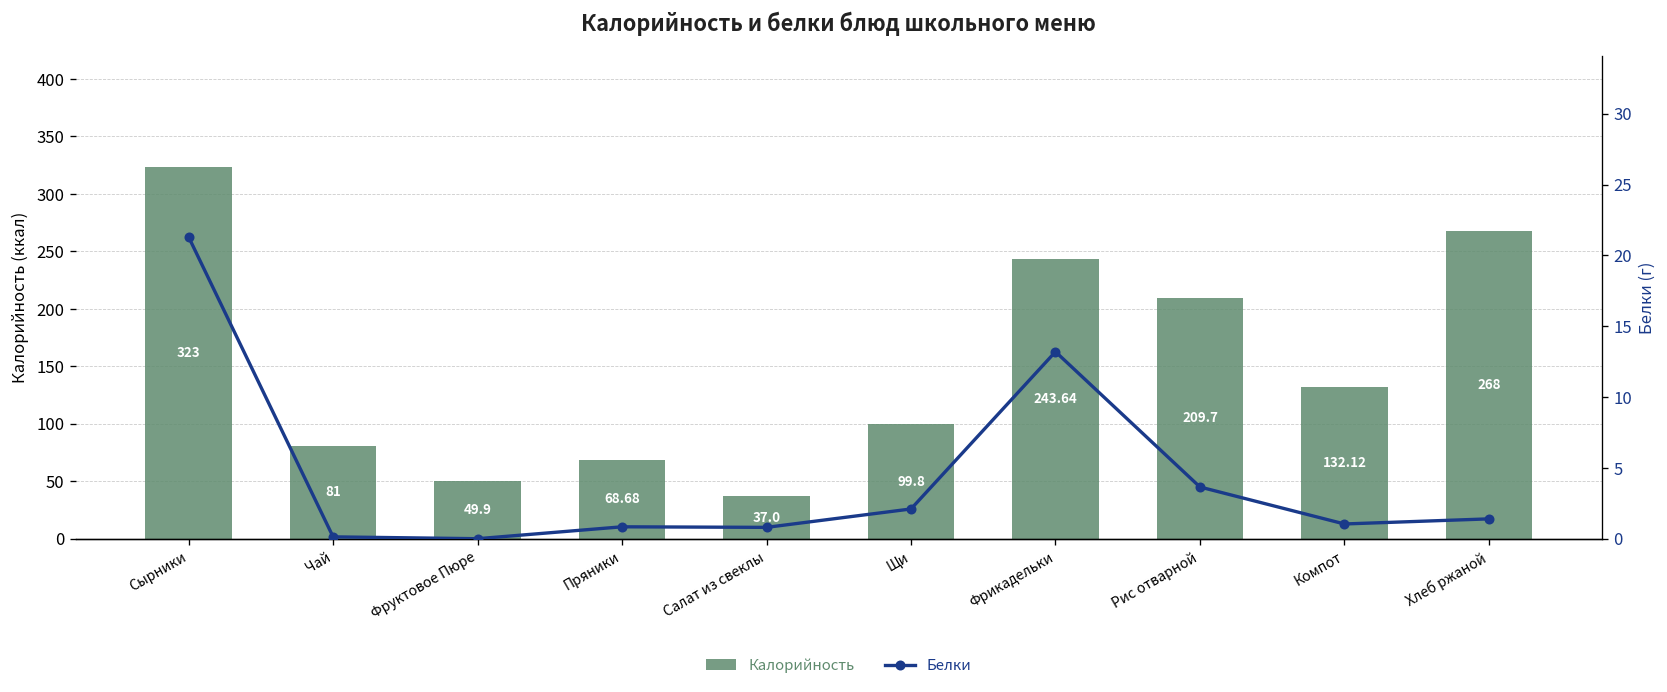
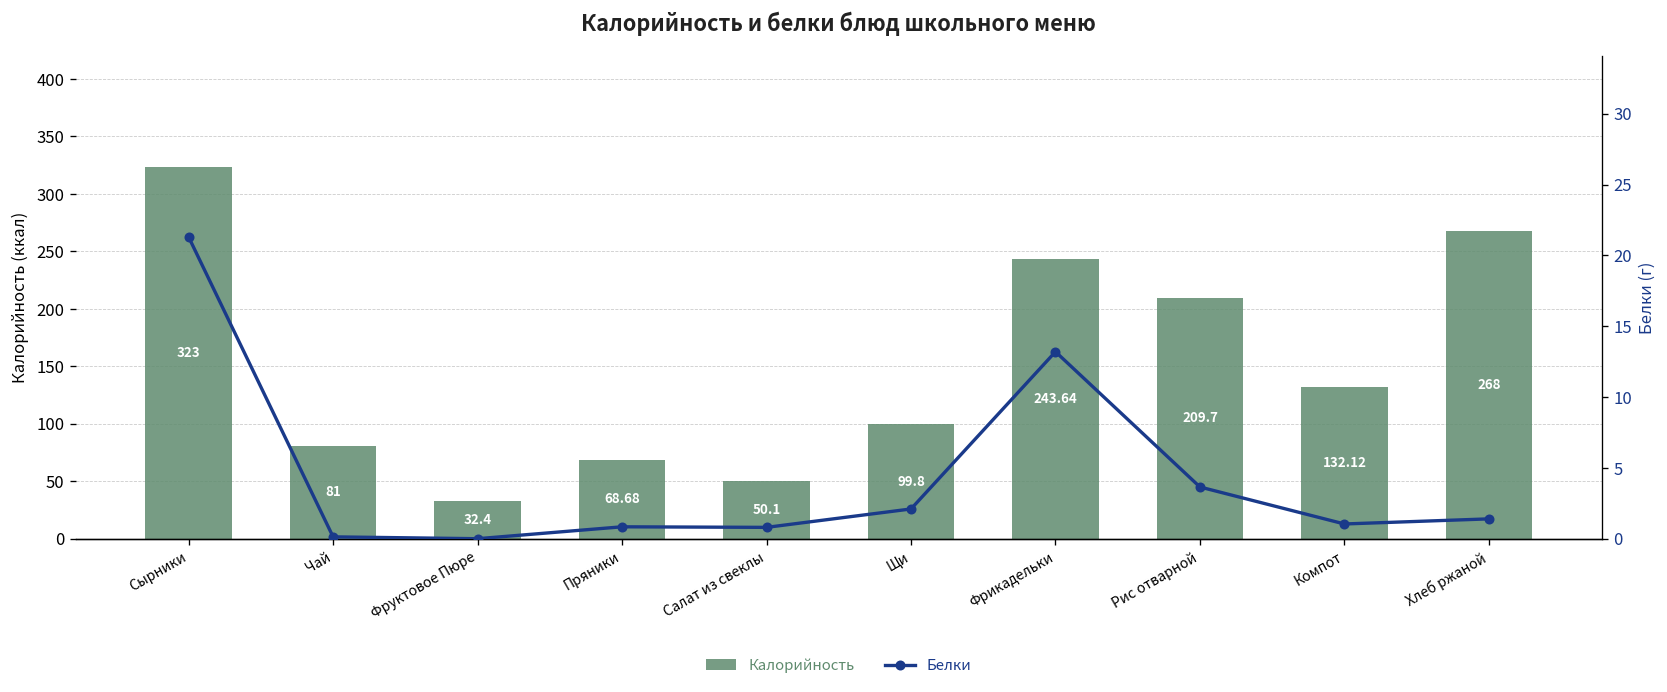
Калорийность, Фруктовое Пюре: 49.9 -> 32.4
Калорийность, Салат из свеклы: 37.0 -> 50.1
